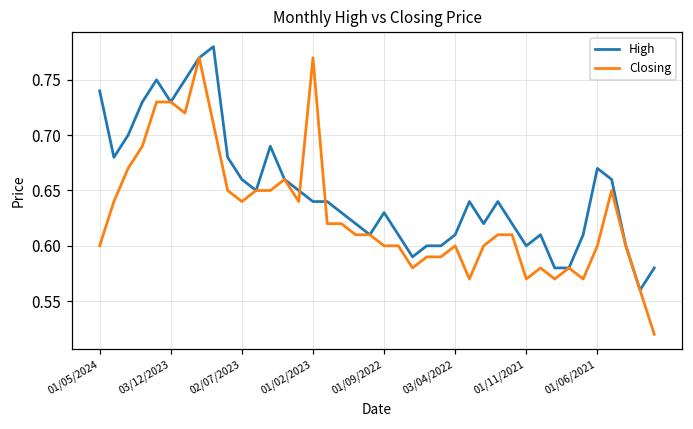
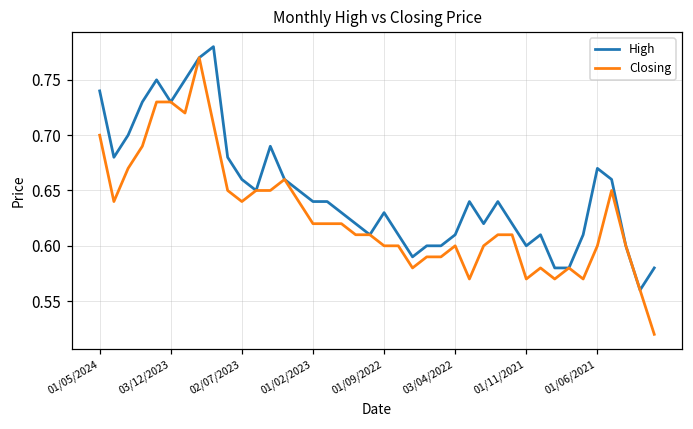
Closing, 01/05/2024: 0.6 -> 0.7
Closing, 01/02/2023: 0.77 -> 0.62
